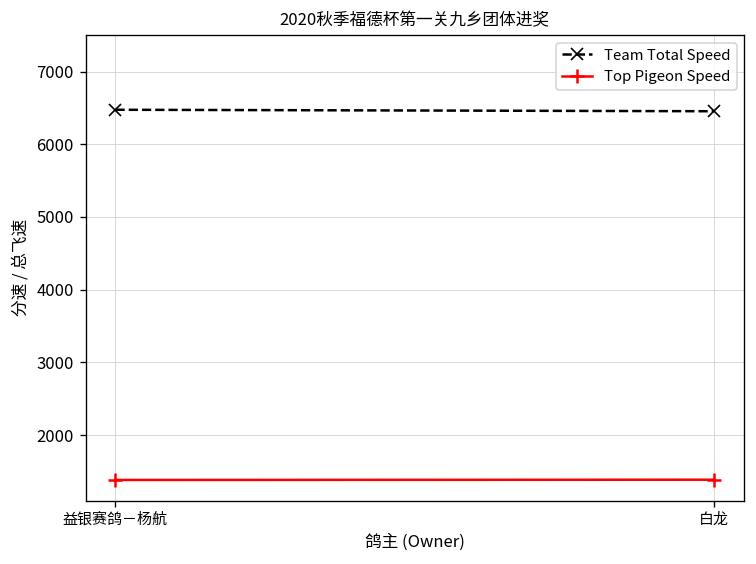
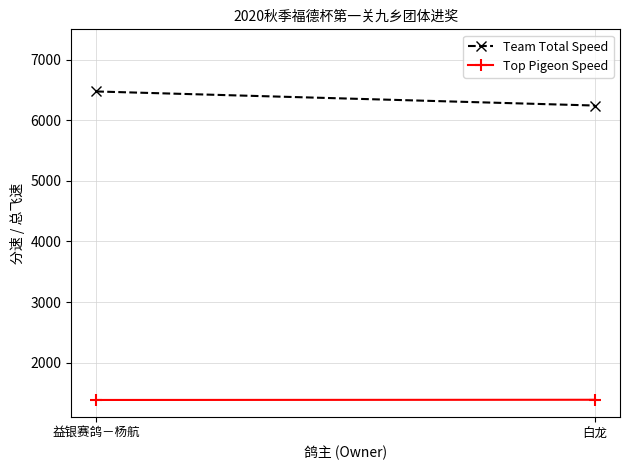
Team Total Speed, 白龙: 6500 -> 6200
